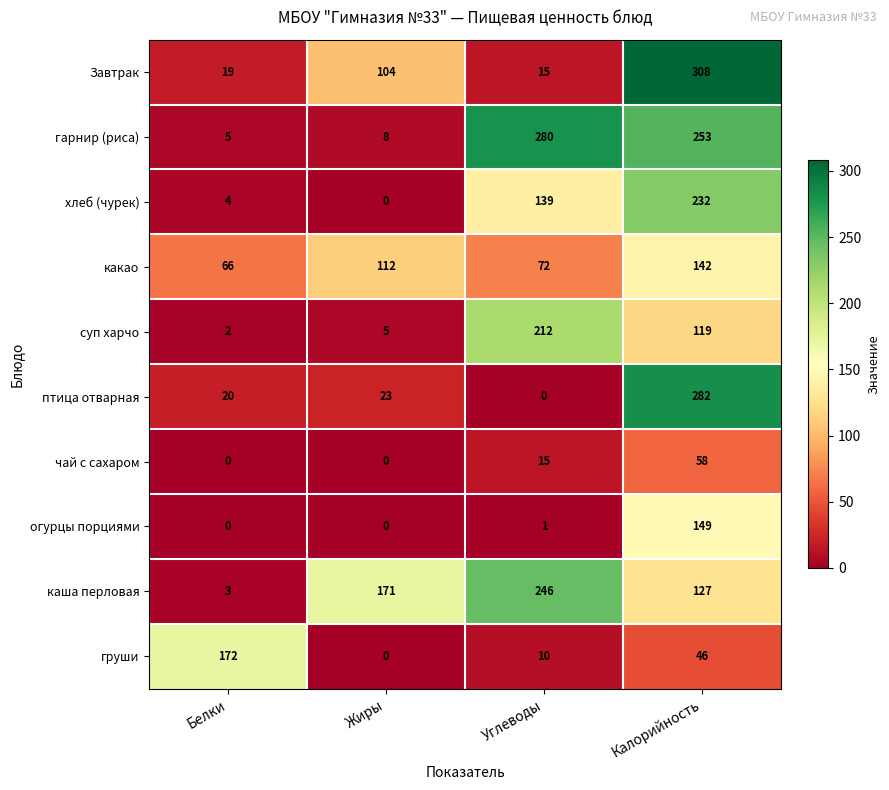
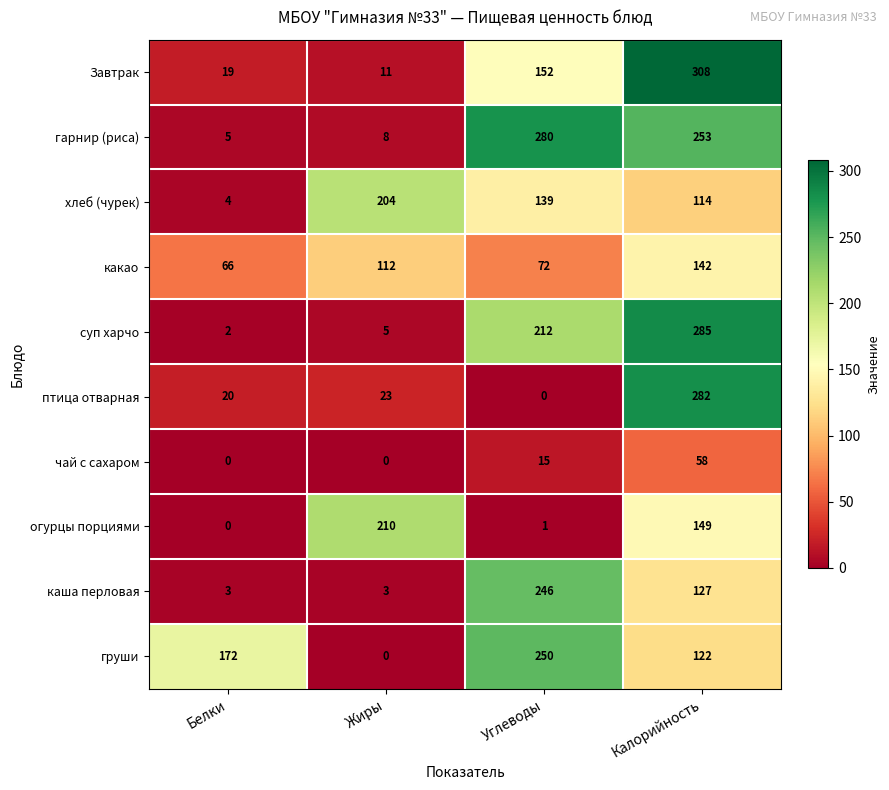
Завтрак, Жиры: 104 -> 11
Завтрак, Углеводы: 15 -> 152
хлеб (чурек), Жиры: 0 -> 204
хлеб (чурек), Калорийность: 232 -> 114
суп харчо, Калорийность: 119 -> 285
огурцы порциями, Жиры: 0 -> 210
каша перловая, Жиры: 171 -> 3
груши, Углеводы: 10 -> 250
груши, Калорийность: 46 -> 122
